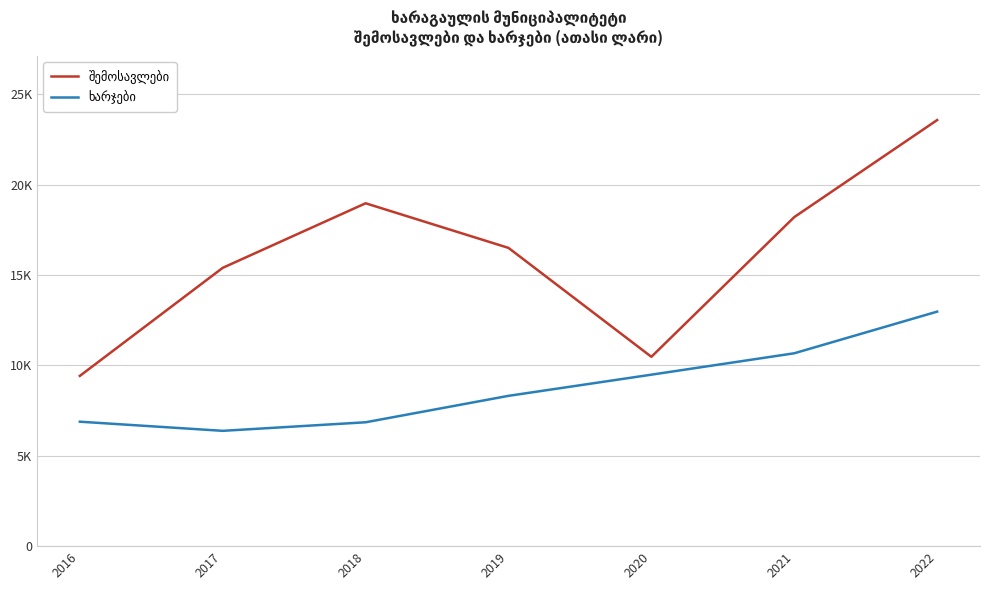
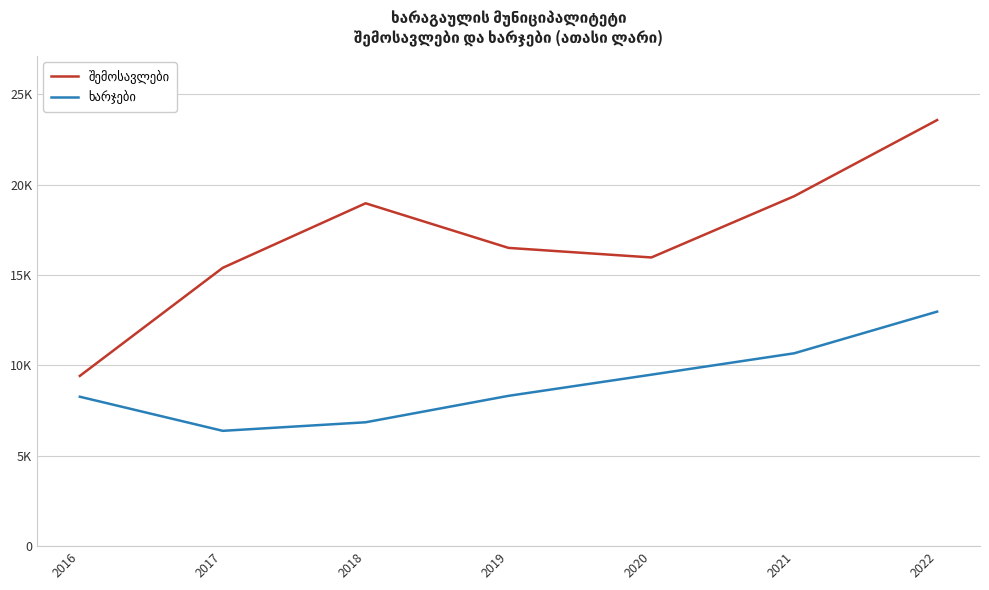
ხარჯები, 2016: 6900 -> 8300
შემოსავლები, 2020: 10500 -> 16000
შემოსავლები, 2021: 18200 -> 19400
